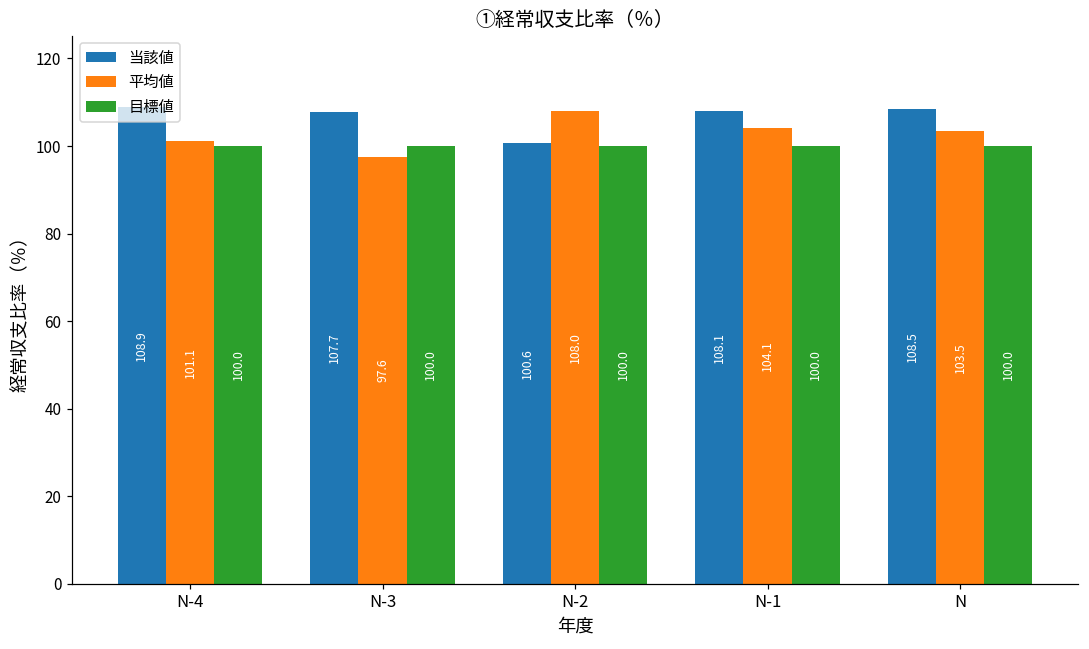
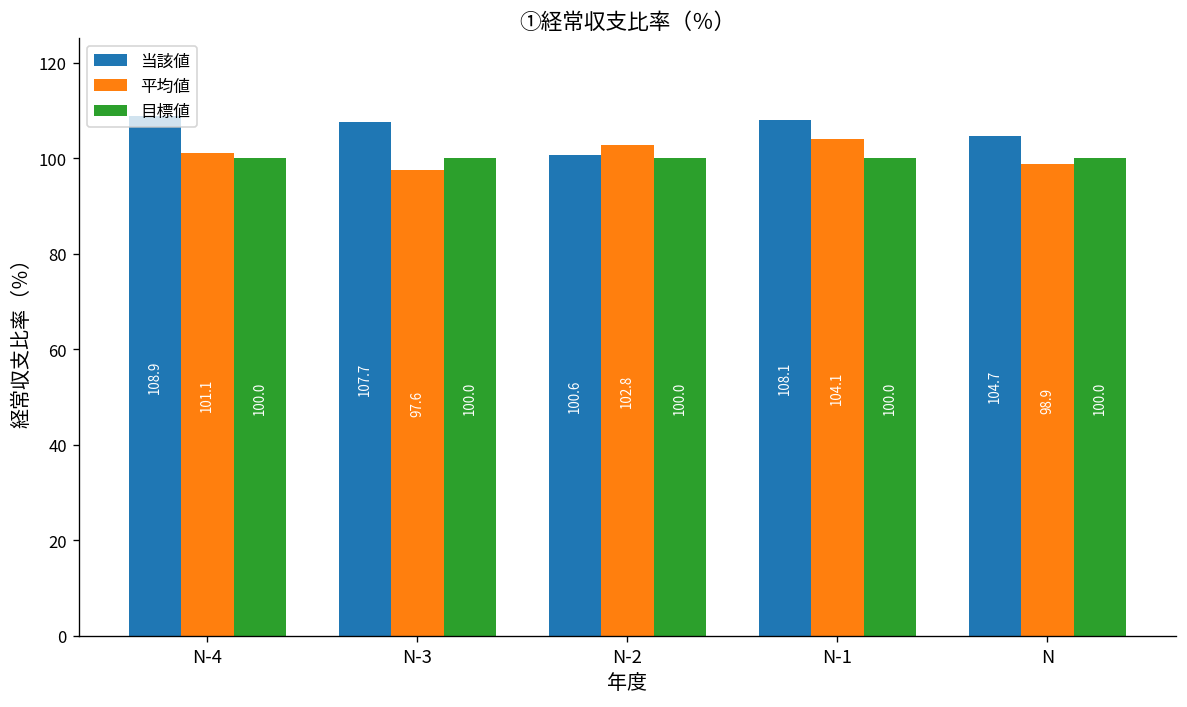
平均値, N-2: 108.0 -> 102.8
当該値, N: 108.5 -> 104.7
平均値, N: 103.5 -> 98.9
